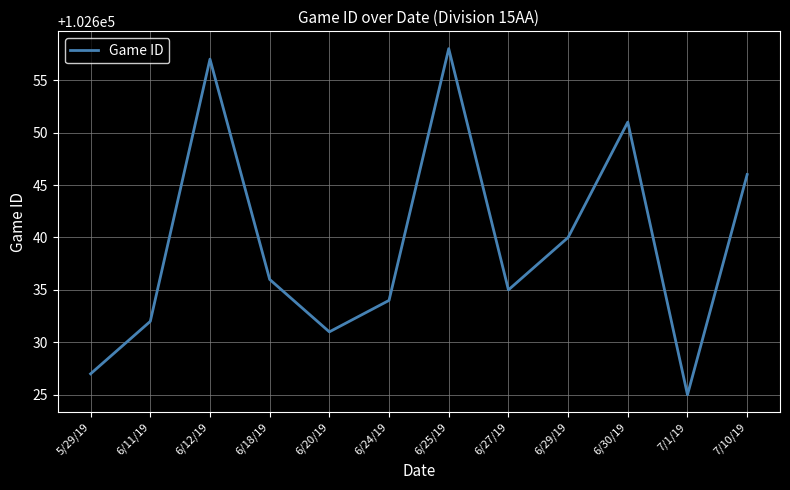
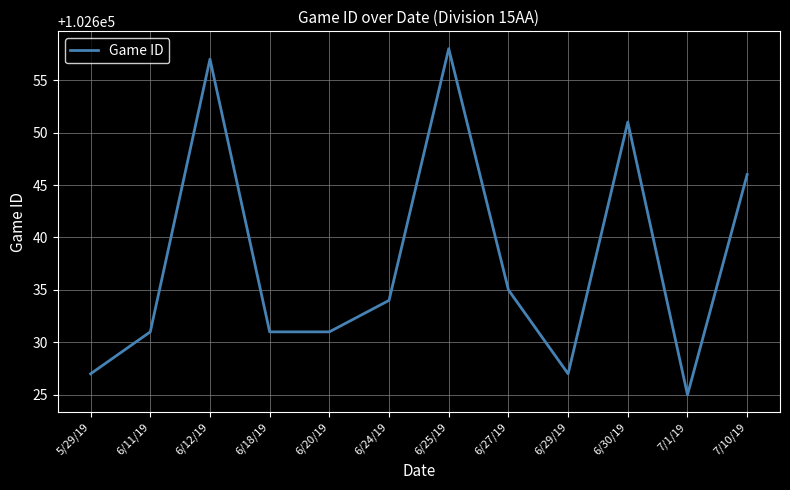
6/11/19: 102632 -> 102631
6/18/19: 102636 -> 102631
6/29/19: 102640 -> 102627
